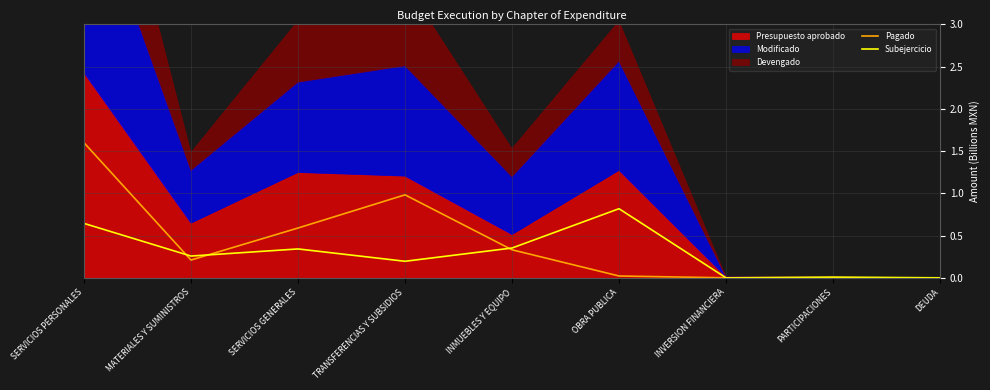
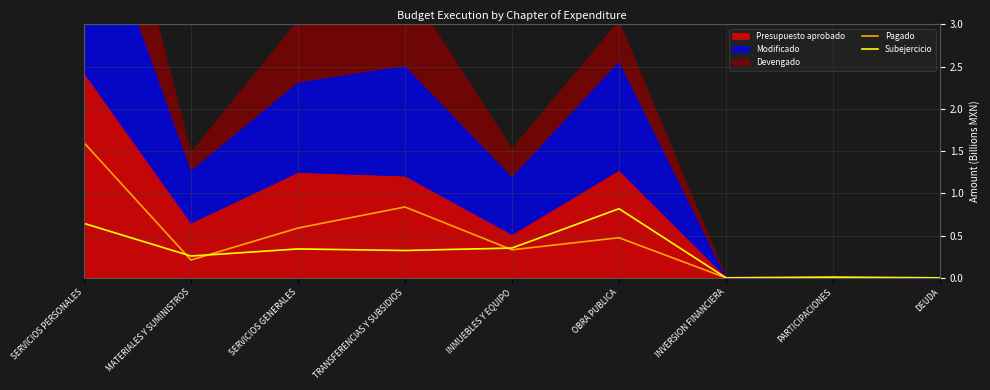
Pagado, TRANSFERENCIAS Y SUBSIDIOS: 1.0 -> 0.8
Subejercicio, TRANSFERENCIAS Y SUBSIDIOS: 0.2 -> 0.3
Pagado, OBRA PUBLICA: 0.0 -> 0.5
